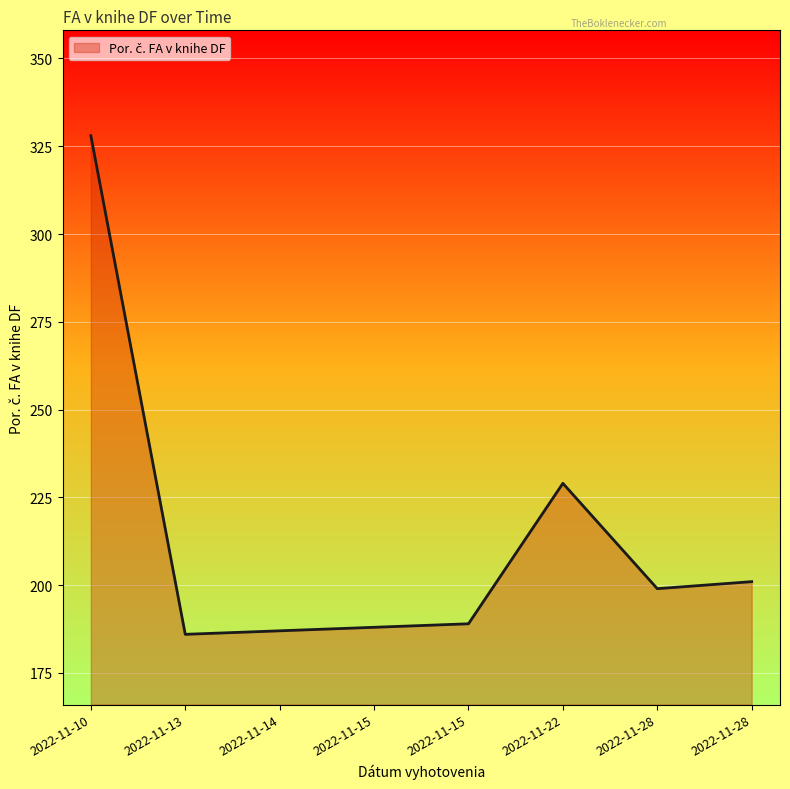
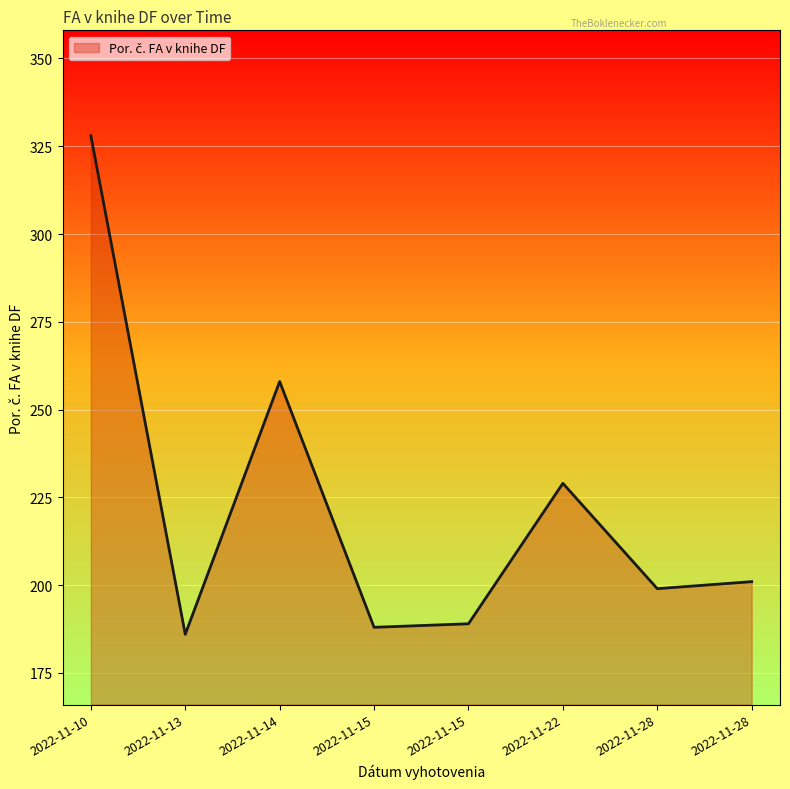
2022-11-14: 187 -> 258
